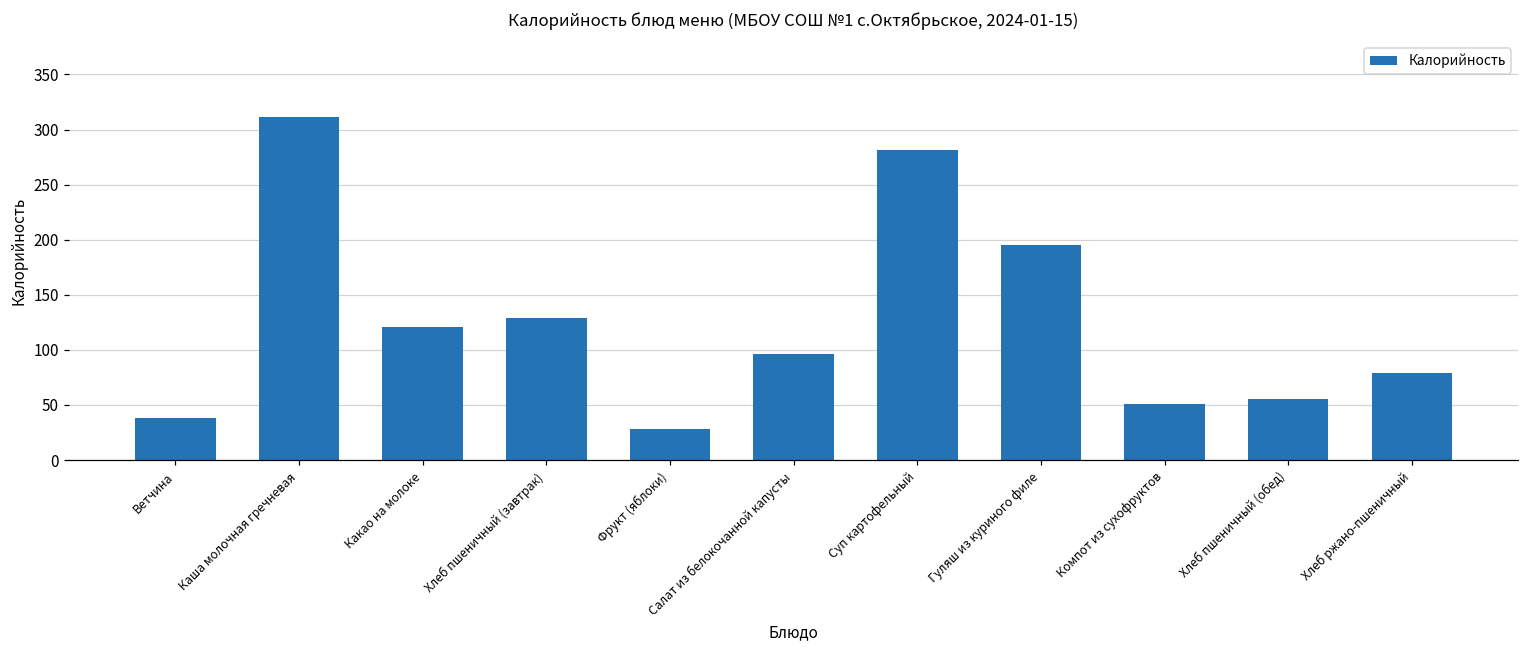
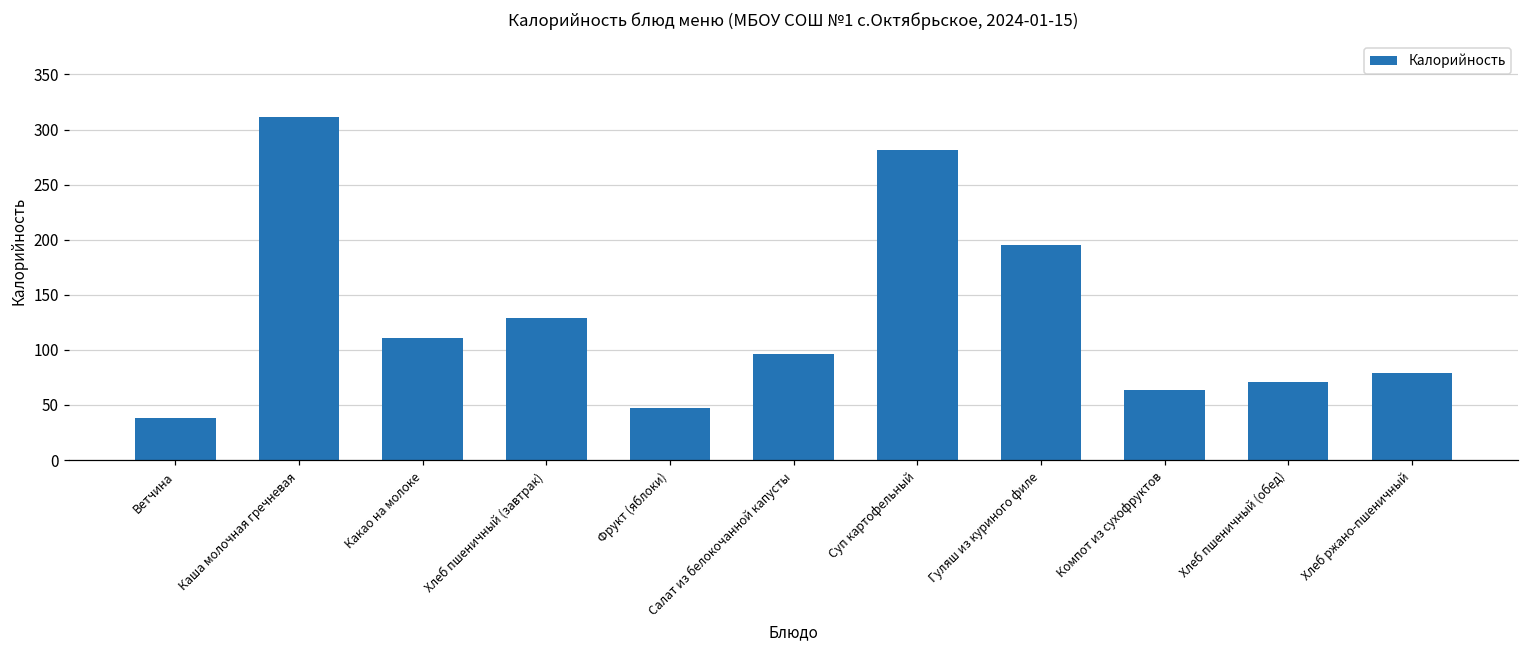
Какао на молоке: 121 -> 111
Фрукт (яблоки): 29 -> 47
Компот из сухофруктов: 51 -> 64
Хлеб пшеничный (обед): 56 -> 71
